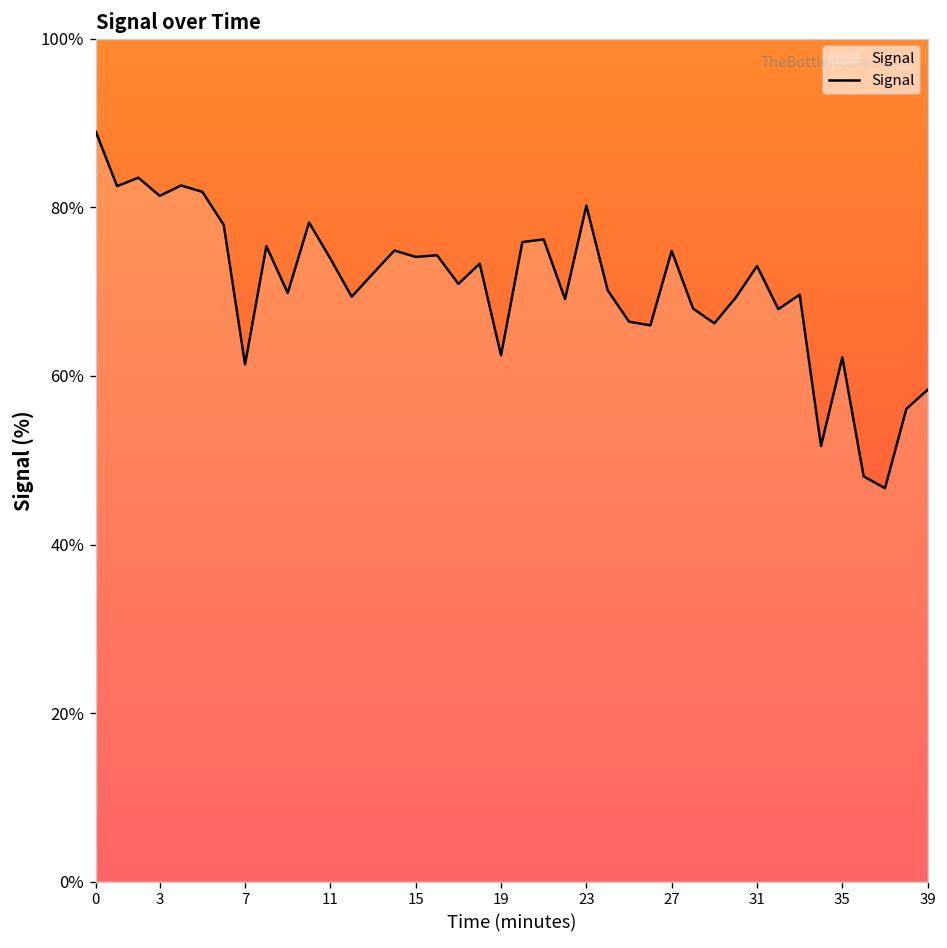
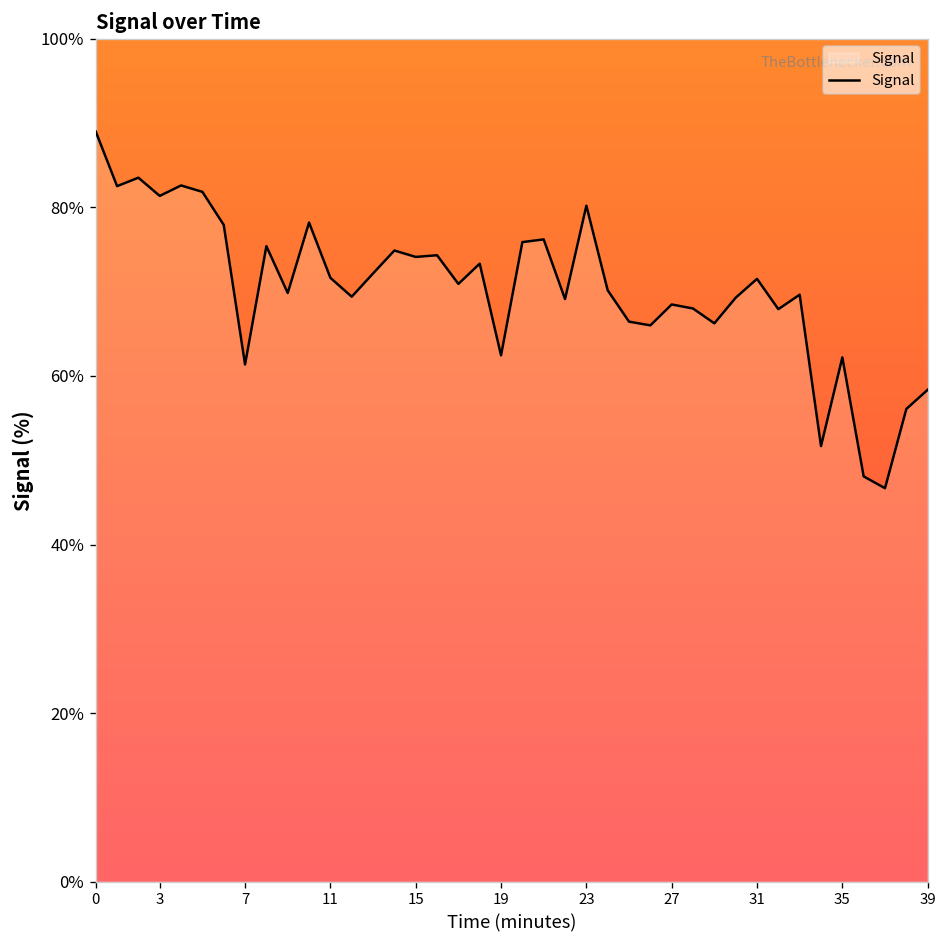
11: 74% -> 72%
27: 75% -> 68%
31: 73% -> 72%
